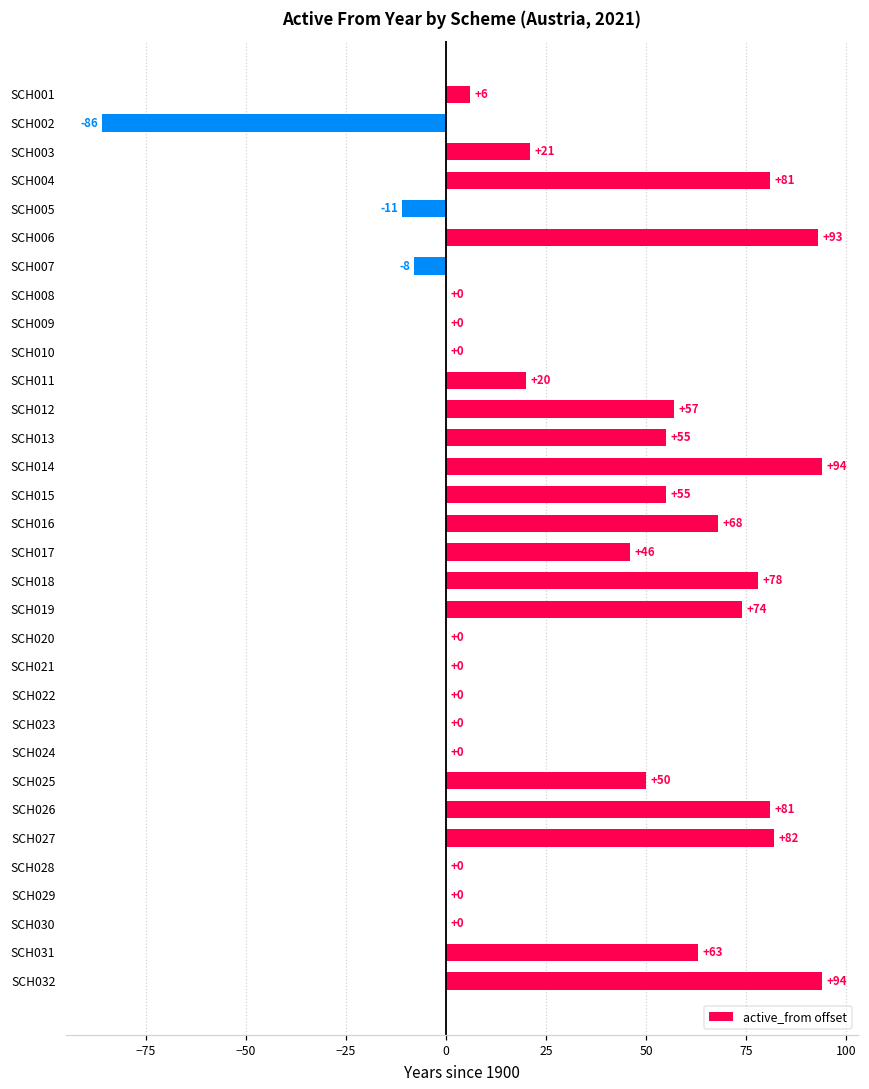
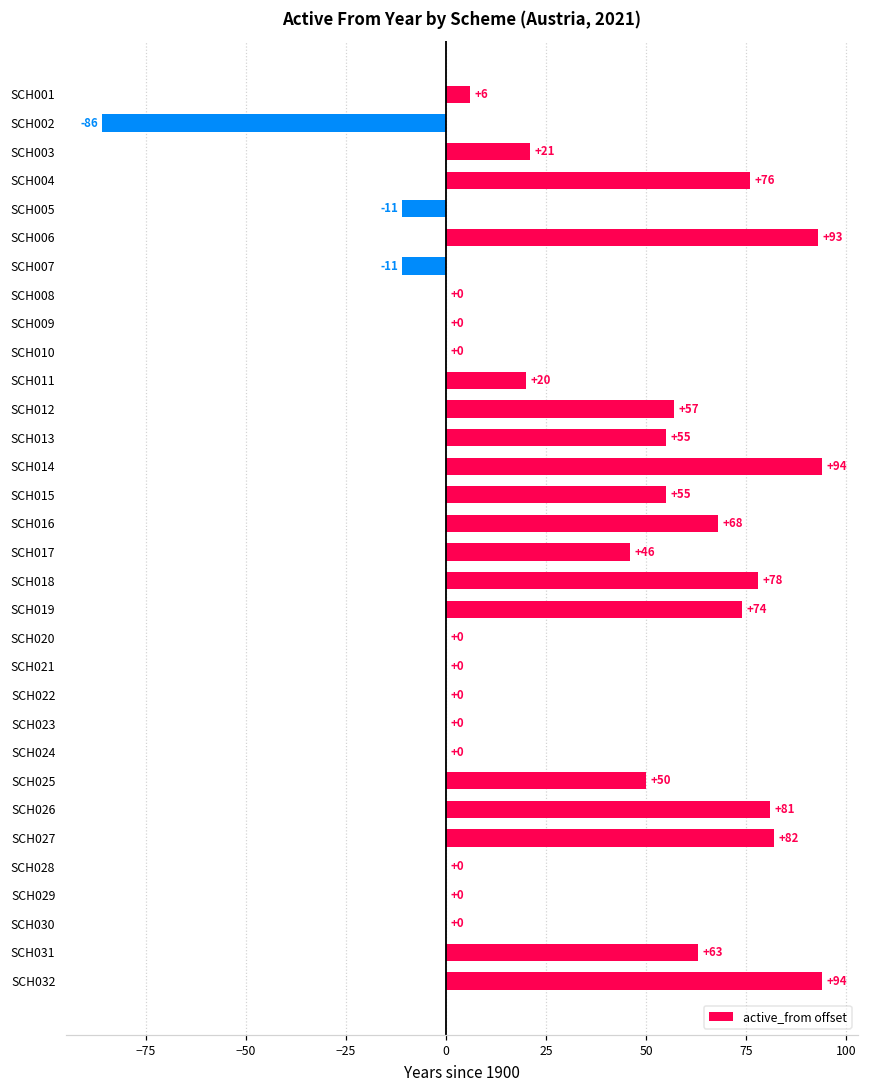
SCH004: +81 -> +76
SCH007: -8 -> -11
